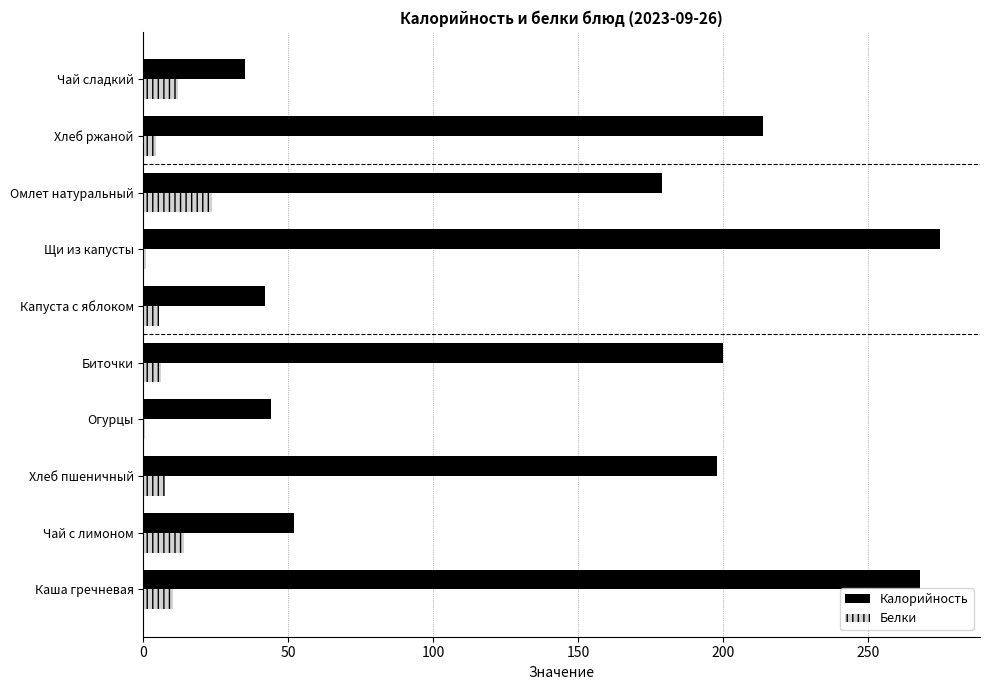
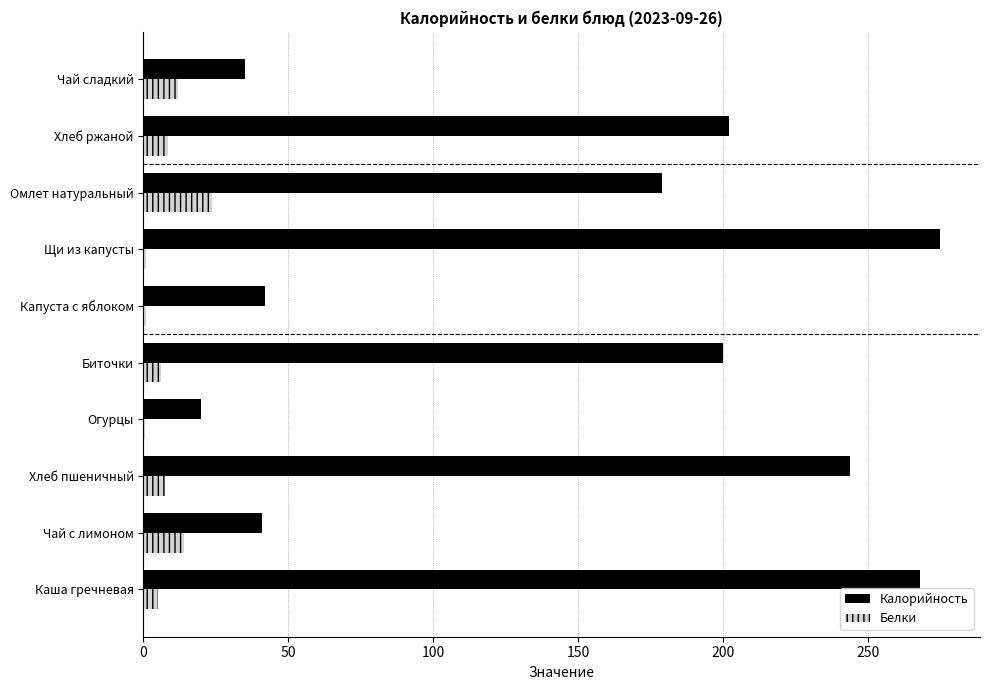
Калорийность, Хлеб ржаной: 214 -> 202
Белки, Хлеб ржаной: 4 -> 8
Белки, Капуста с яблоком: 6 -> 1
Калорийность, Огурцы: 44 -> 20
Калорийность, Хлеб пшеничный: 198 -> 244
Калорийность, Чай с лимоном: 52 -> 41
Белки, Каша гречневая: 10 -> 5
